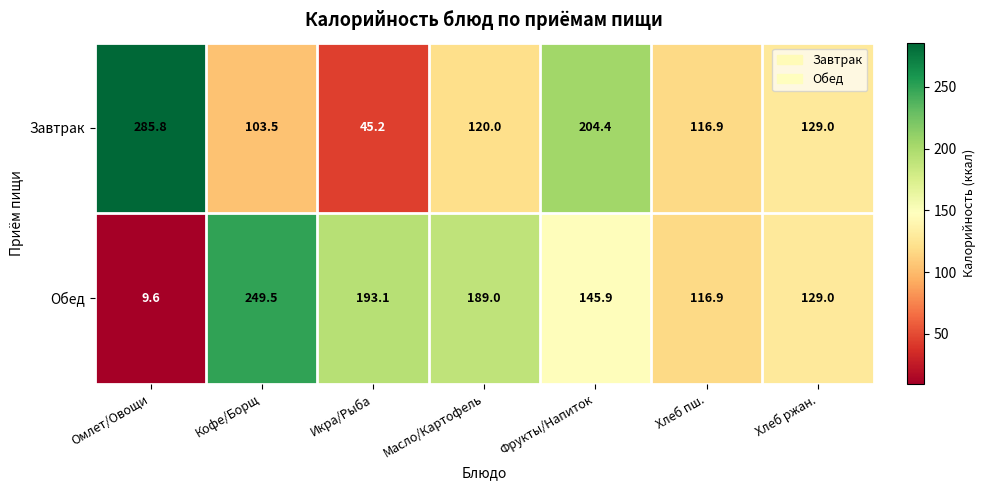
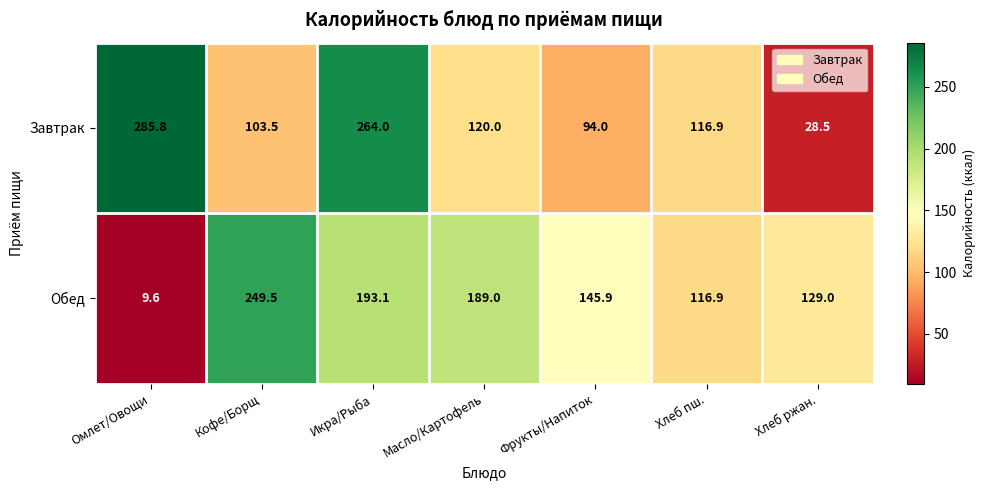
Завтрак, Икра/Рыба: 45.2 -> 264.0
Завтрак, Фрукты/Напиток: 204.4 -> 94.0
Завтрак, Хлеб ржан.: 129.0 -> 28.5
